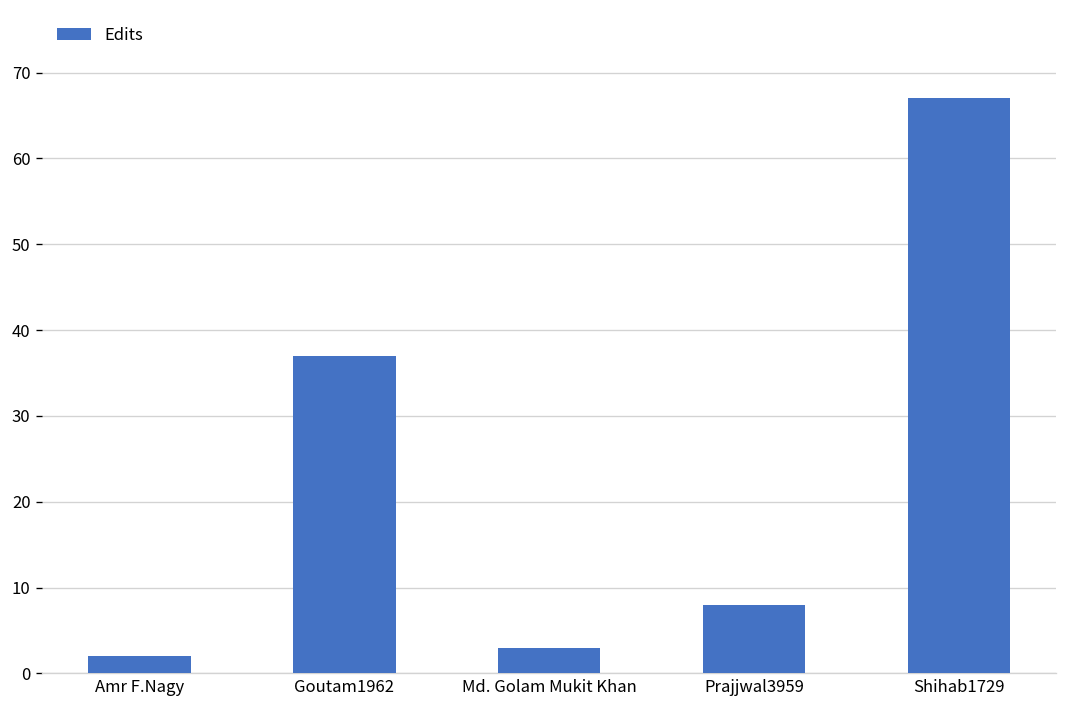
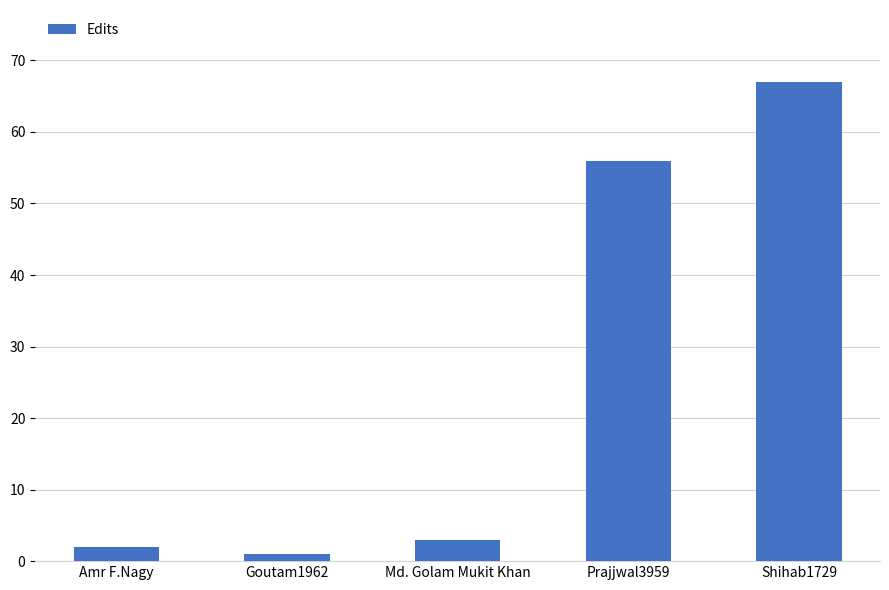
Goutam1962: 37 -> 1
Prajjwal3959: 8 -> 56
